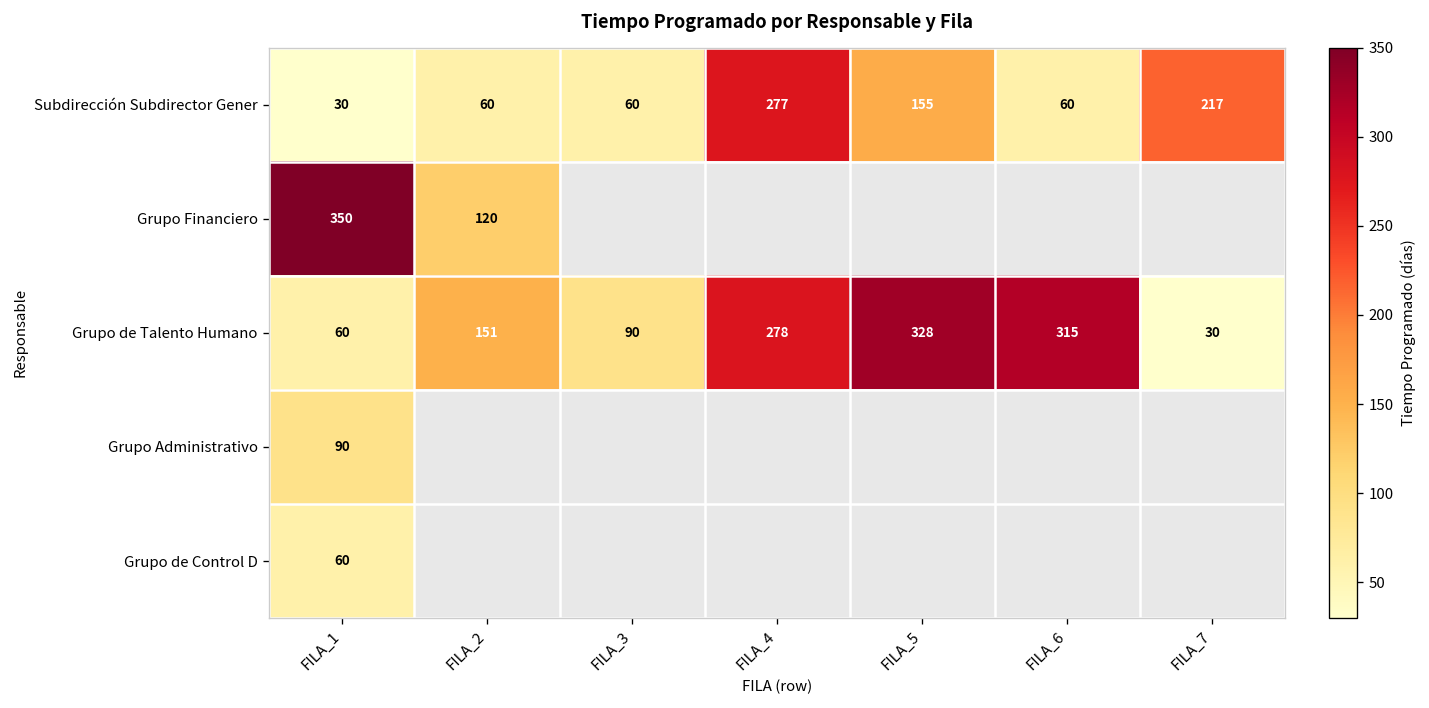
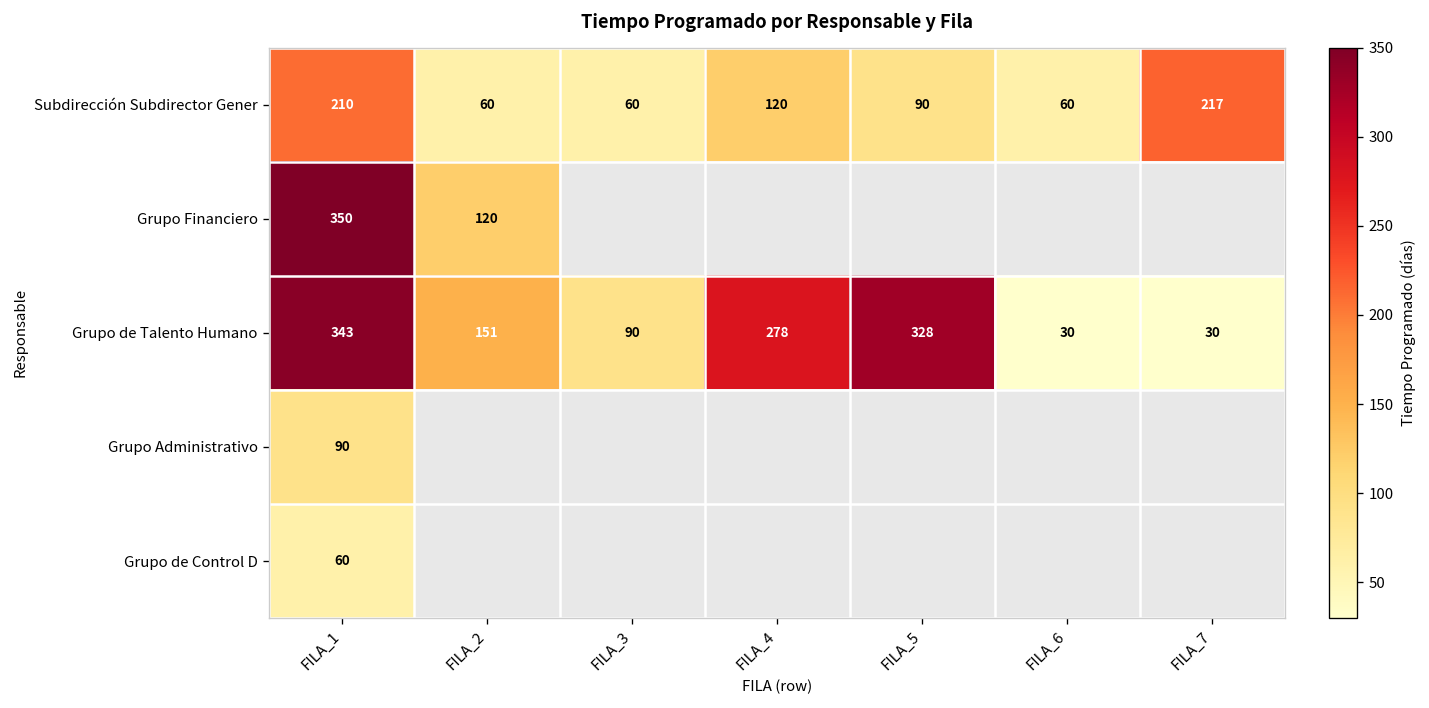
Subdirección Subdirector Gener, FILA_1: 30 -> 210
Subdirección Subdirector Gener, FILA_4: 277 -> 120
Subdirección Subdirector Gener, FILA_5: 155 -> 90
Grupo de Talento Humano, FILA_1: 60 -> 343
Grupo de Talento Humano, FILA_6: 315 -> 30
